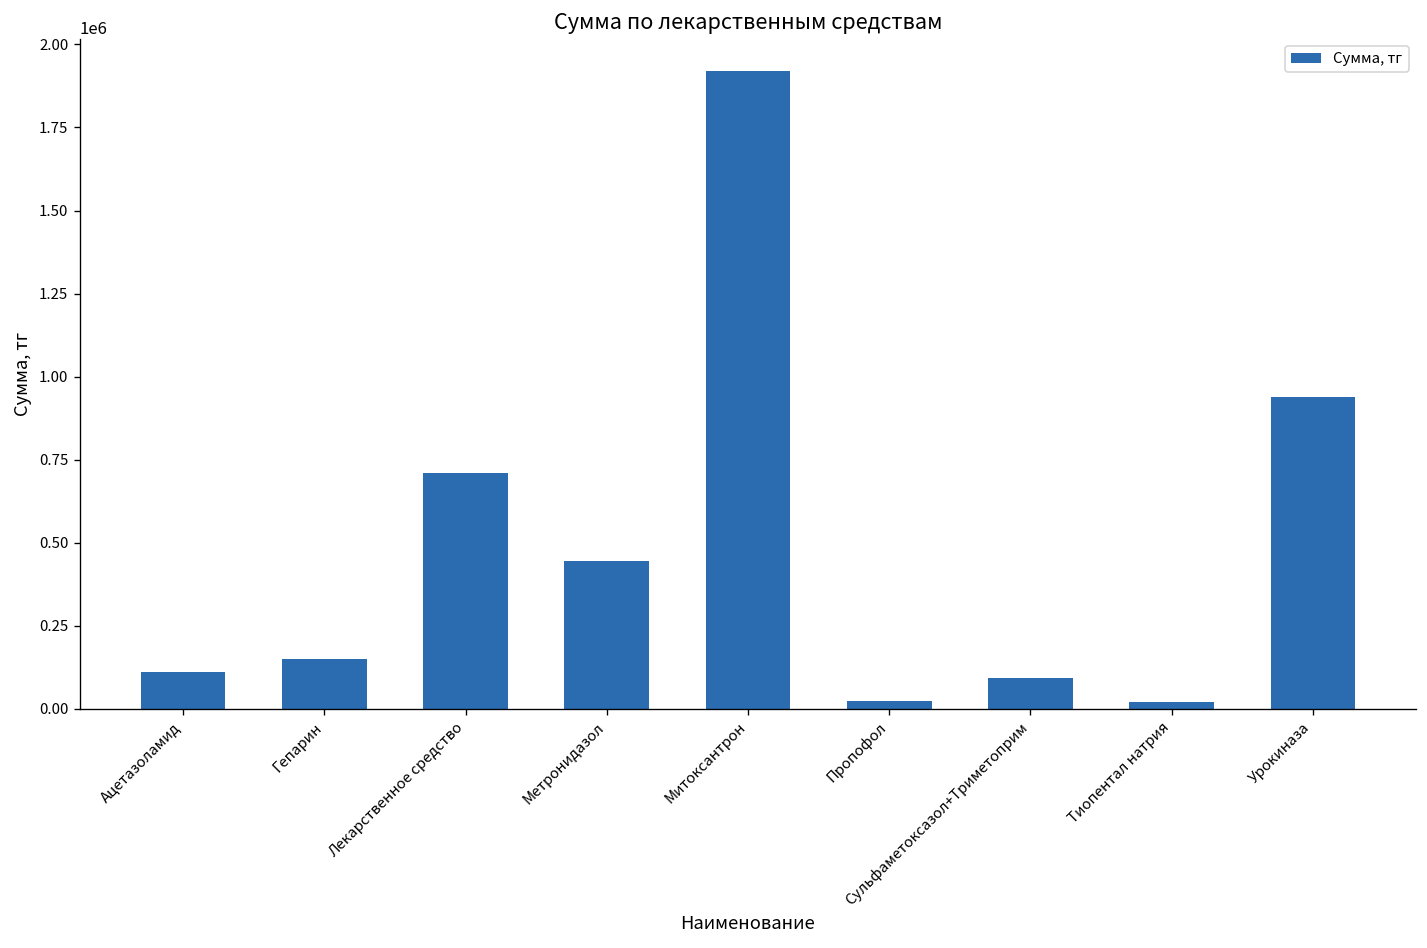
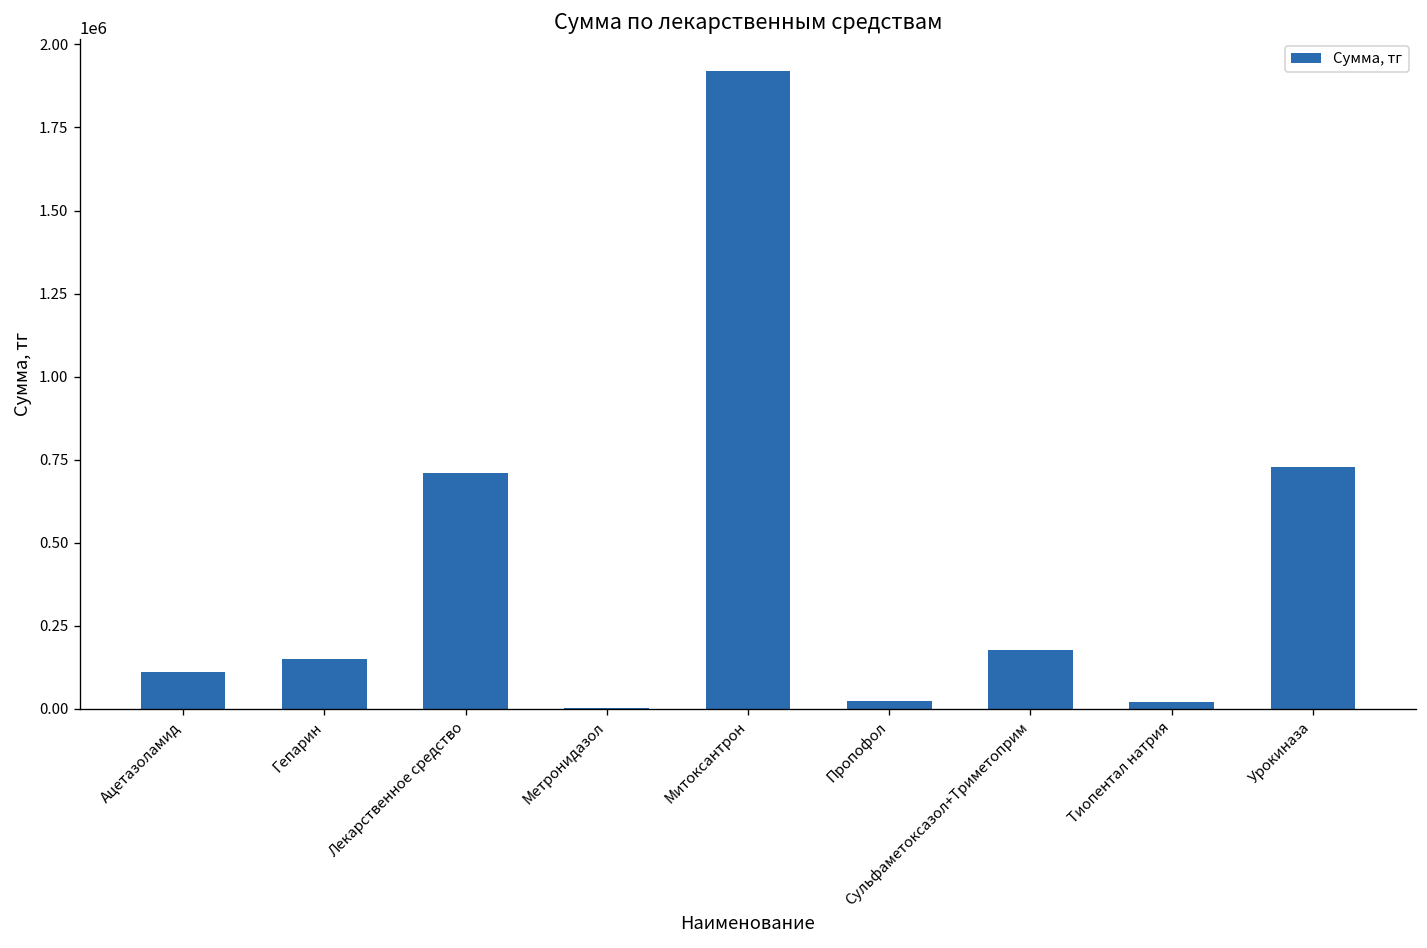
Метронидазол: 450000 -> 0
Сульфаметоксазол+Триметоприм: 90000 -> 180000
Урокиназа: 940000 -> 730000
